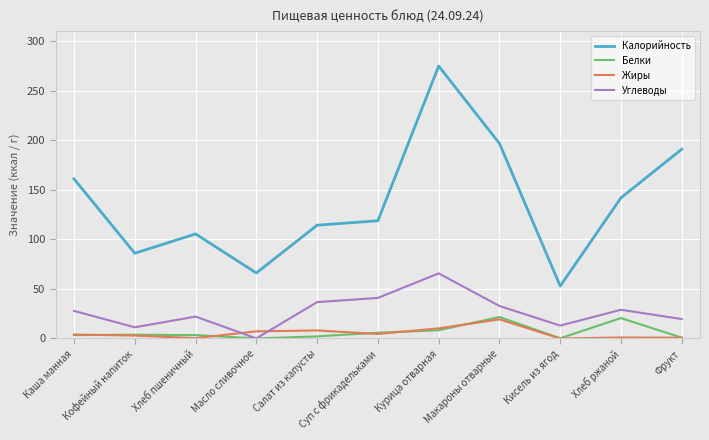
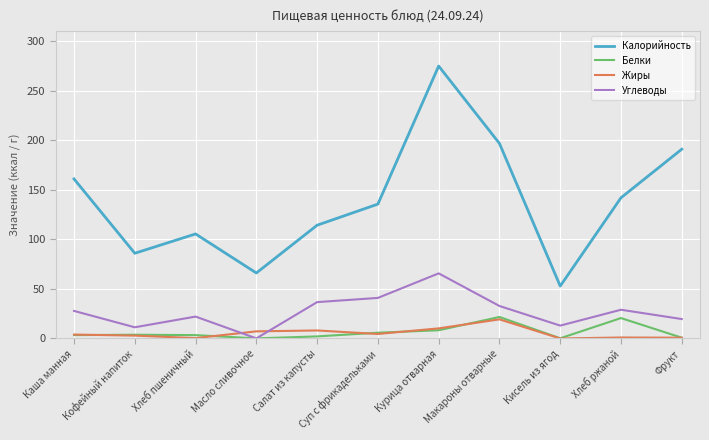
Калорийность, Суп с фрикадельками: 120 -> 140
